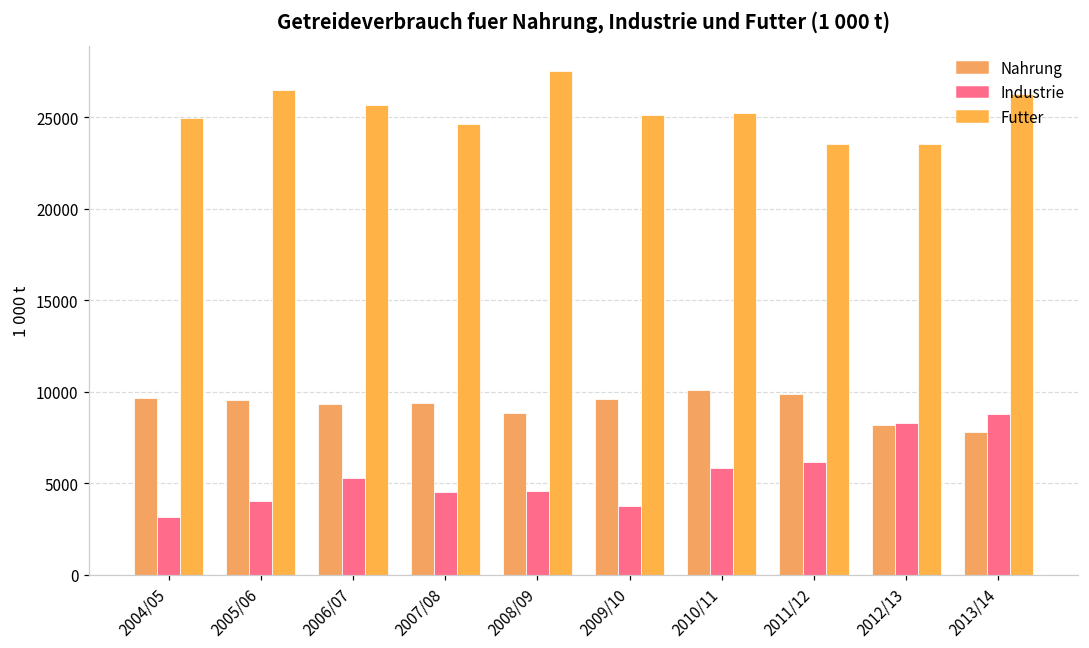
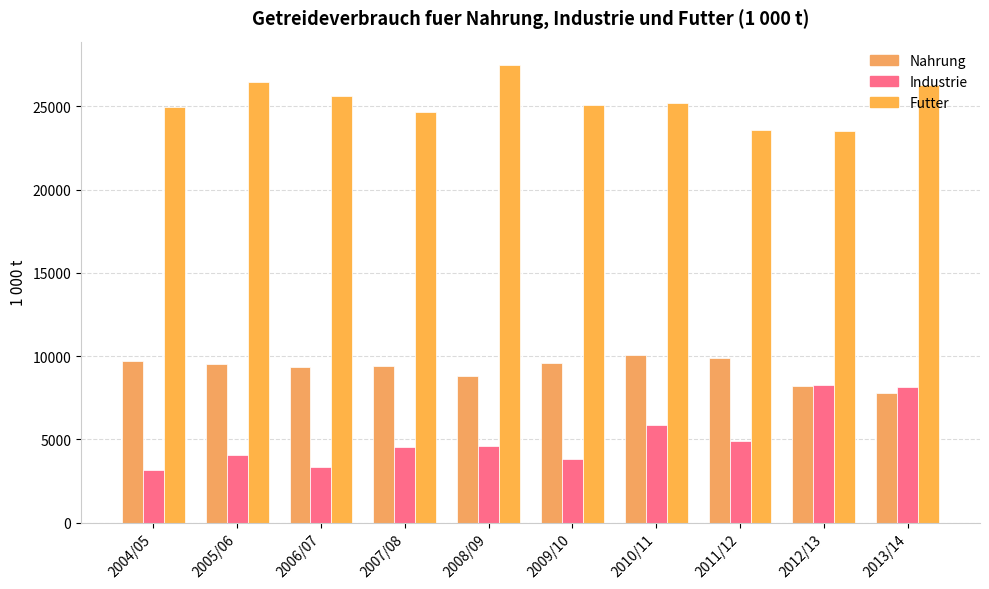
Industrie, 2006/07: 5300 -> 3400
Industrie, 2011/12: 6200 -> 4900
Industrie, 2013/14: 8800 -> 8200
